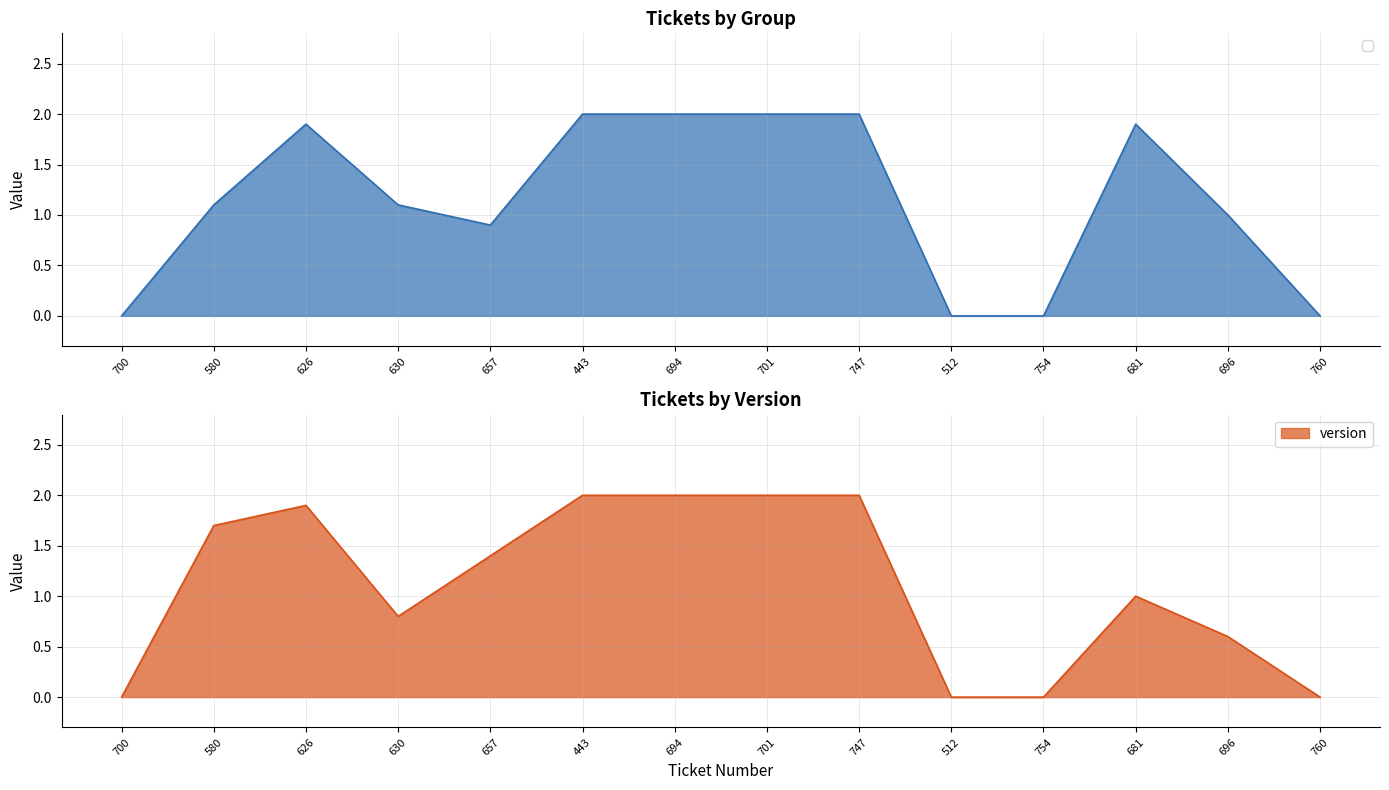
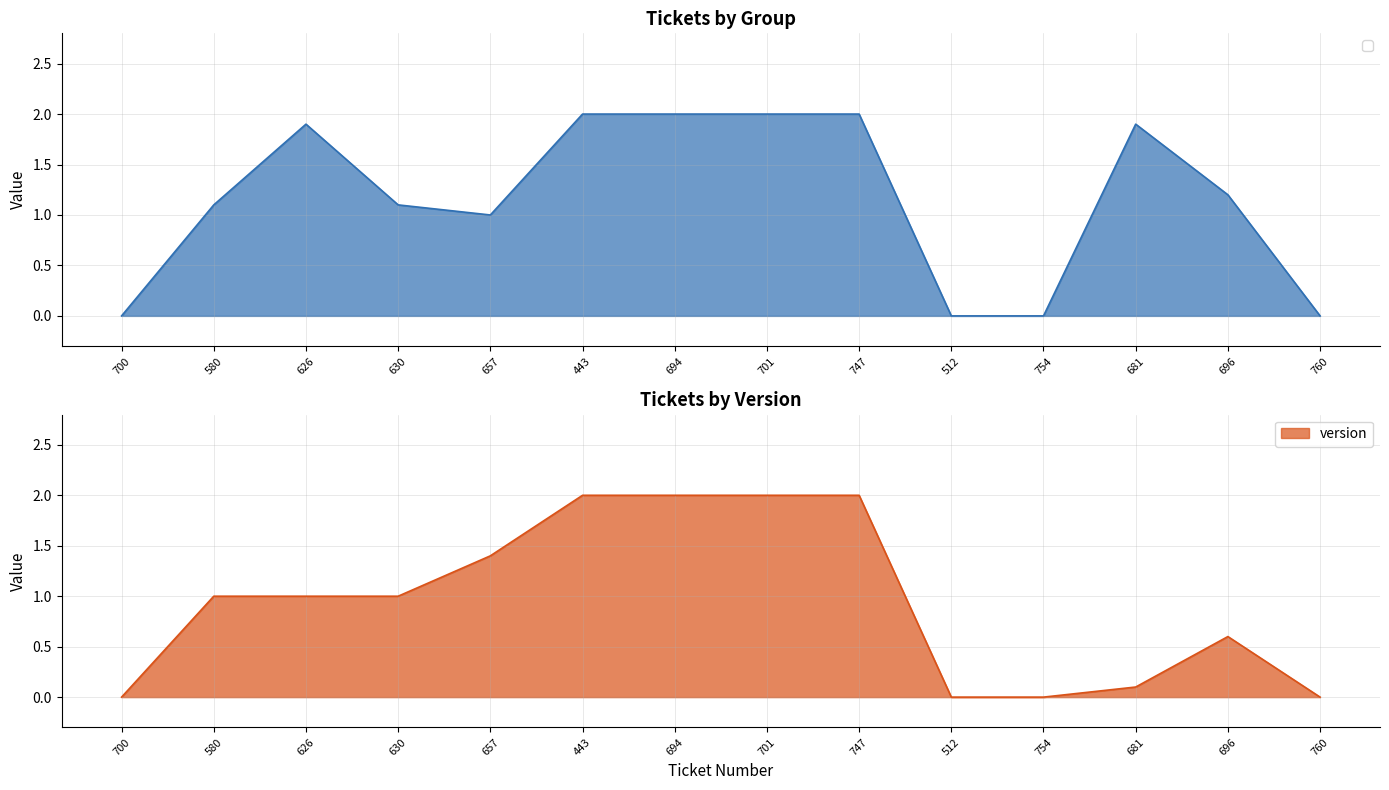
Tickets by Group, 657: 0.9 -> 1.0
Tickets by Group, 696: 1.0 -> 1.2
Tickets by Version, 580: 1.7 -> 1.0
Tickets by Version, 626: 1.9 -> 1.0
Tickets by Version, 630: 0.8 -> 1.0
Tickets by Version, 681: 1.0 -> 0.1
